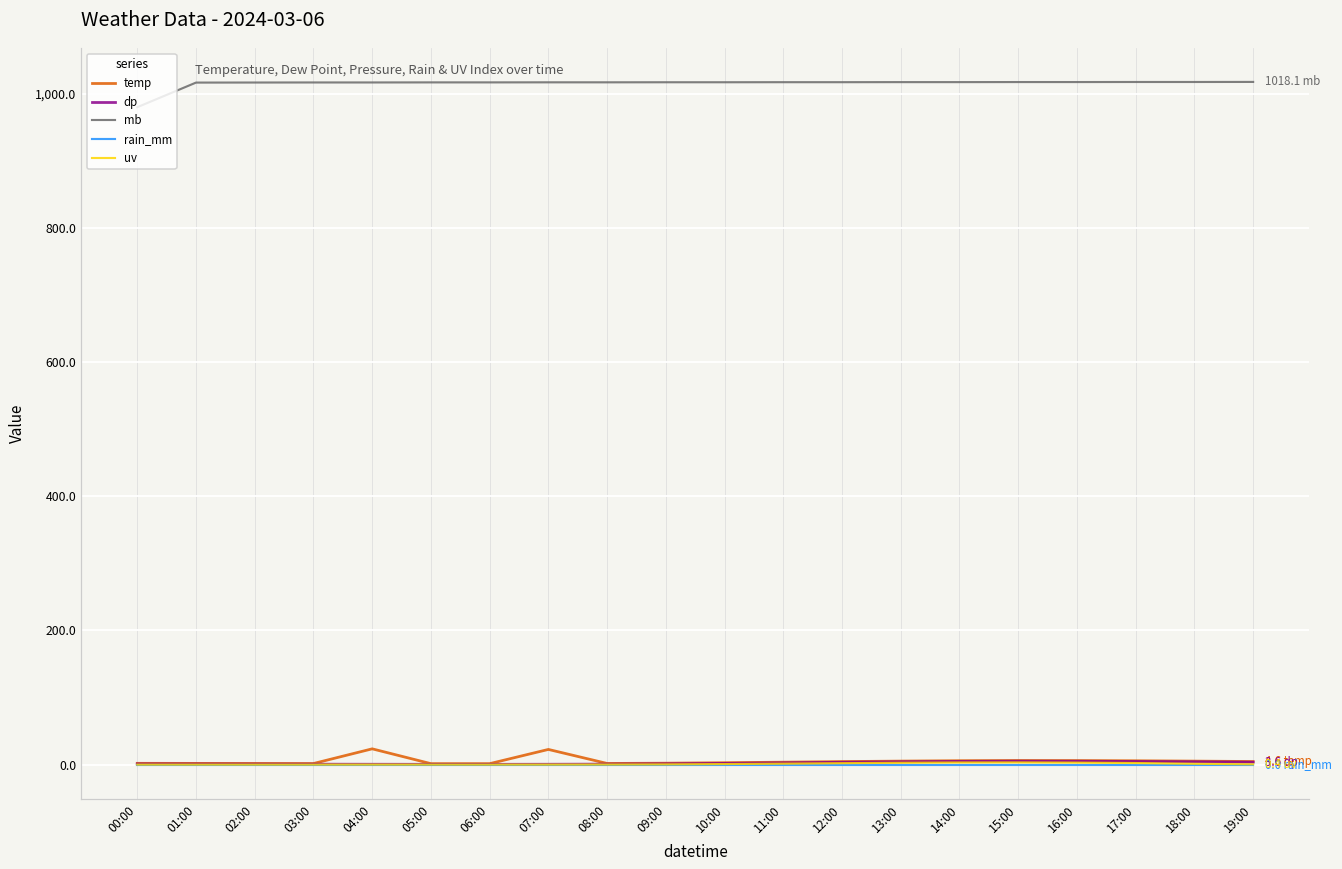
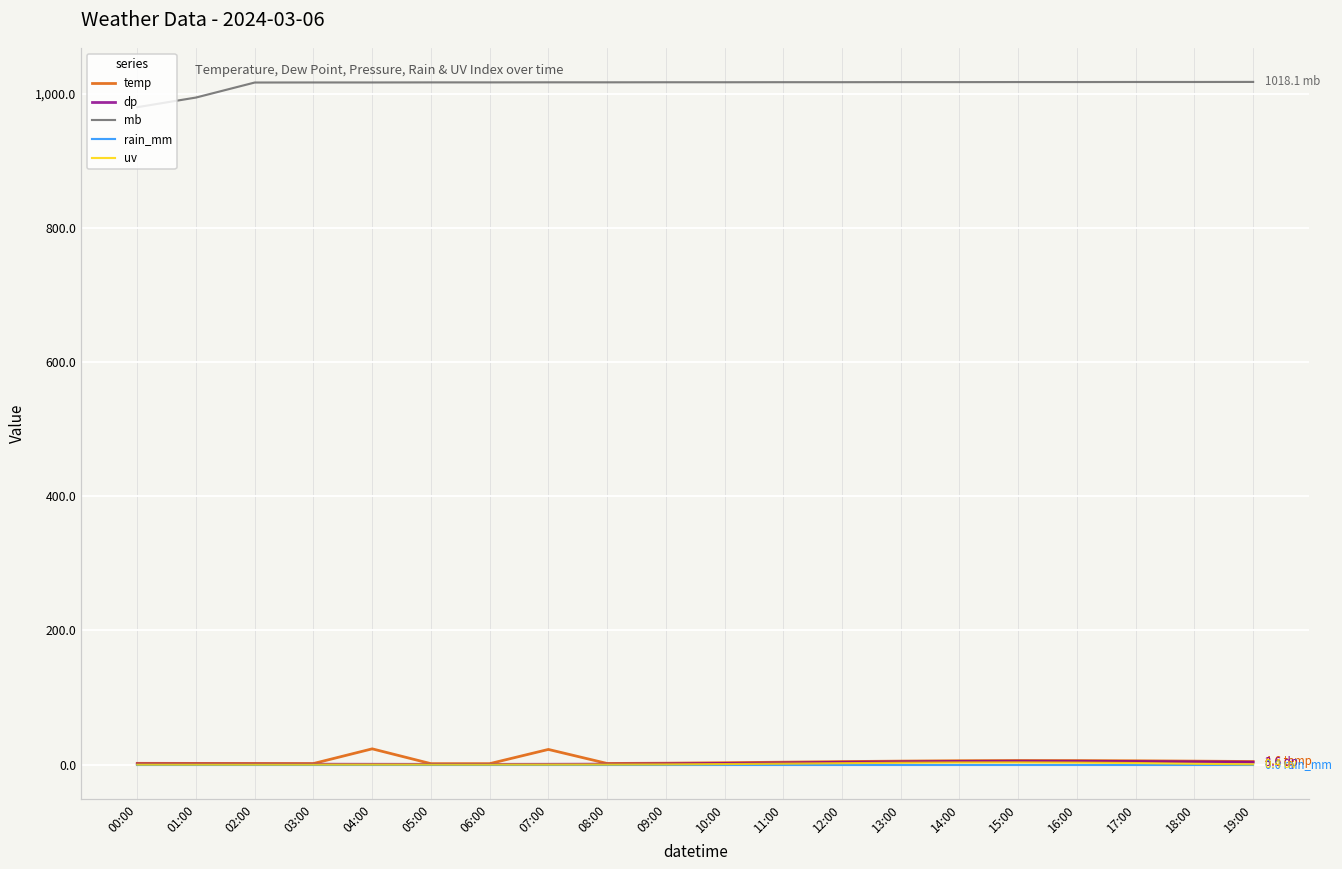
mb, 01:00: 1,020 -> 990
